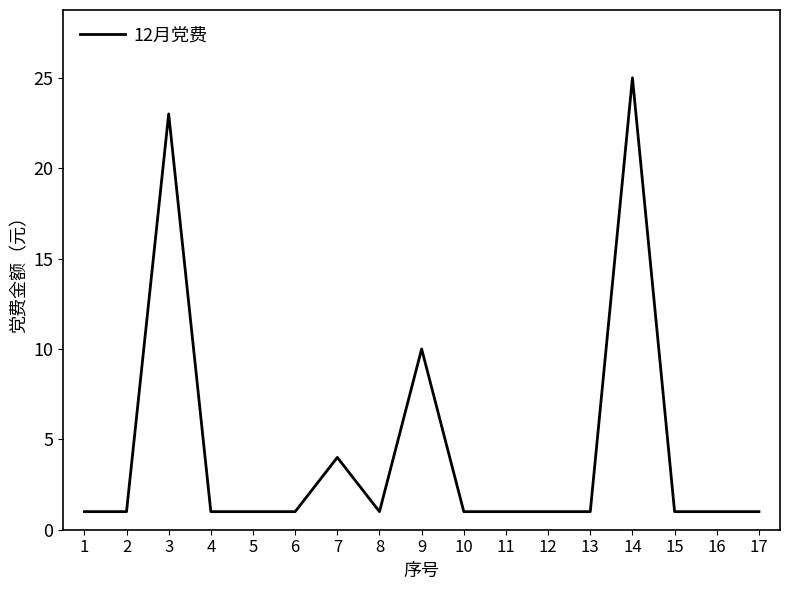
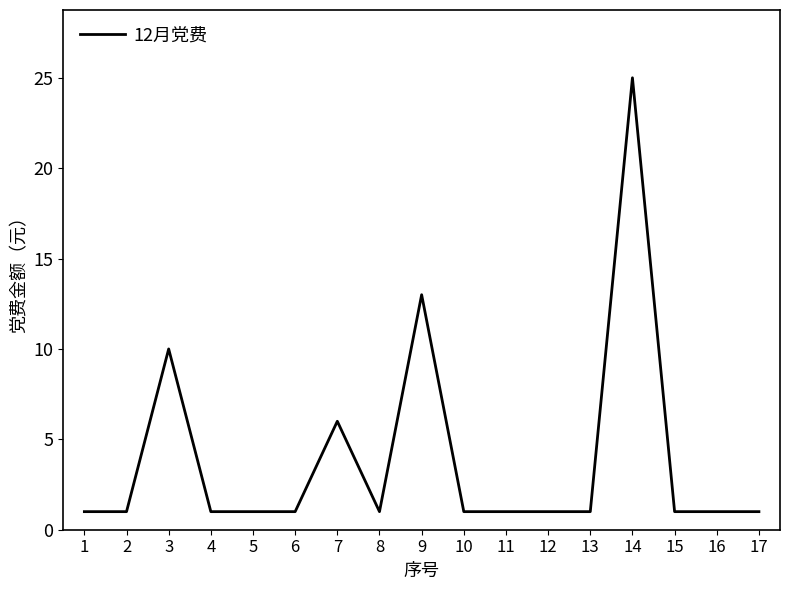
3: 23 -> 10
7: 4 -> 6
9: 10 -> 13
